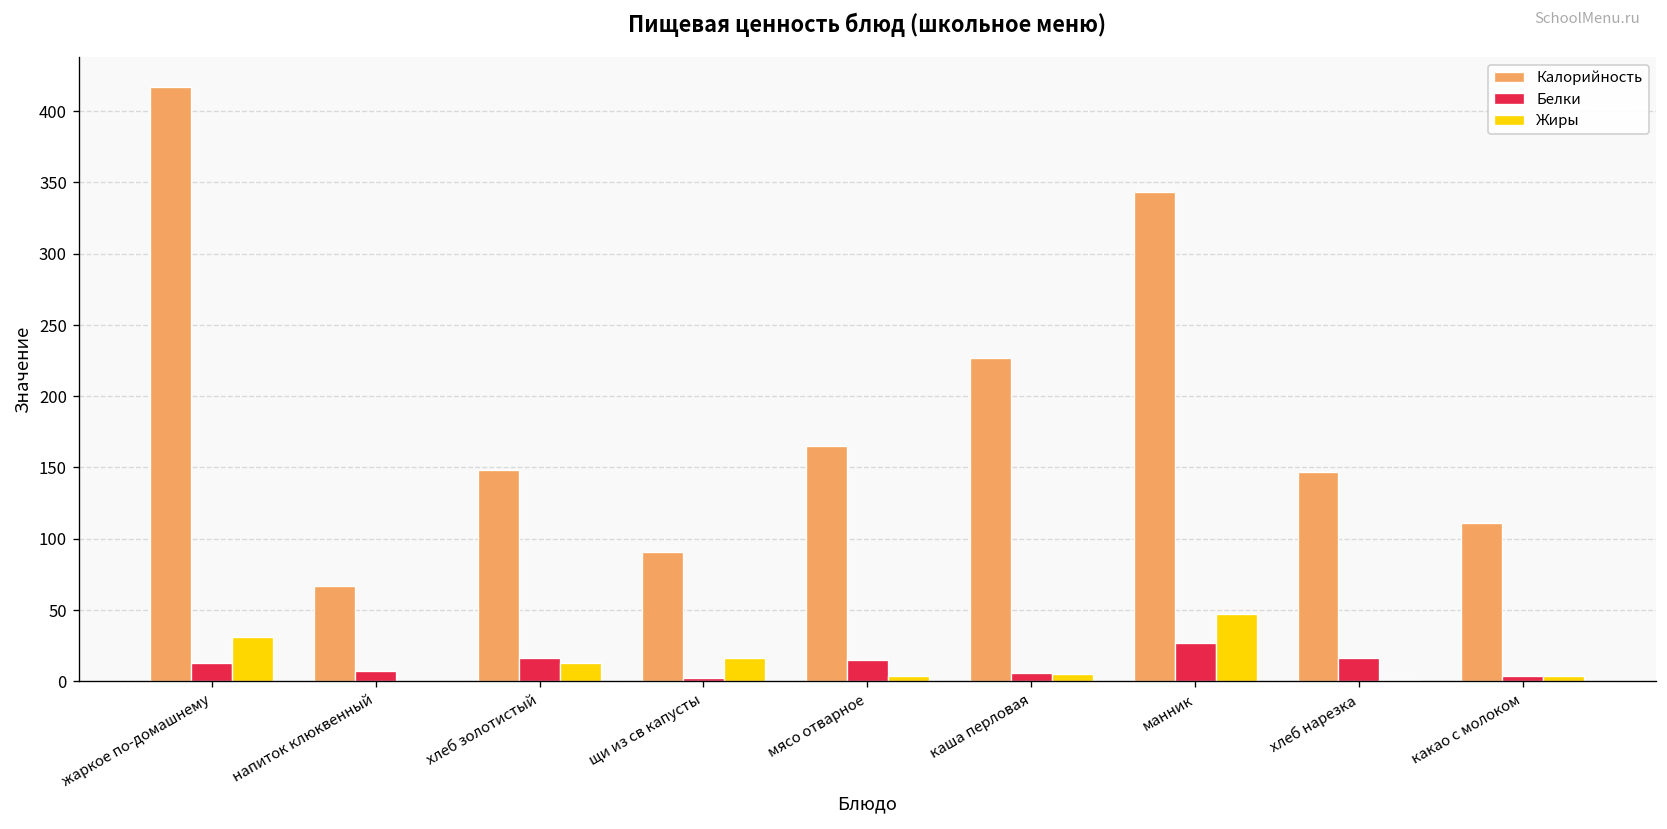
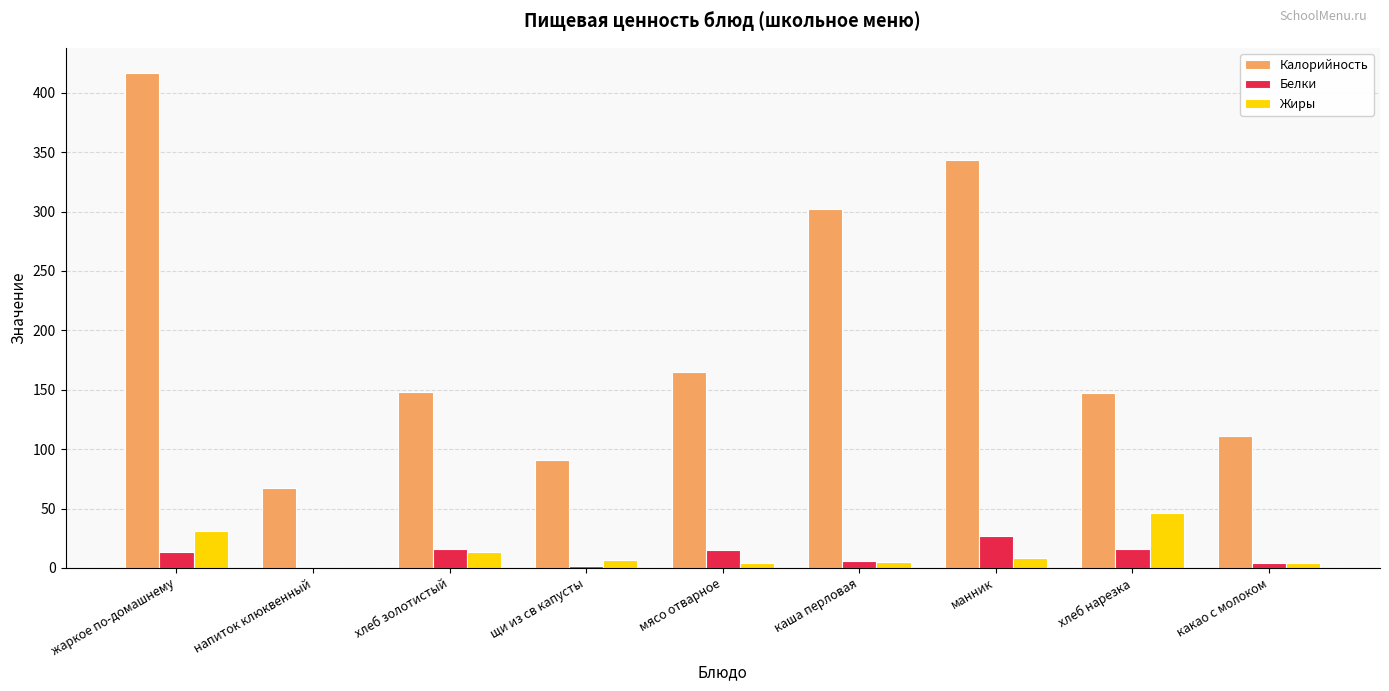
Белки, напиток клюквенный: 7 -> 0
Жиры, щи из св капусты: 16 -> 7
Калорийность, каша перловая: 227 -> 302
Жиры, манник: 47 -> 8
Жиры, хлеб нарезка: 1 -> 46
